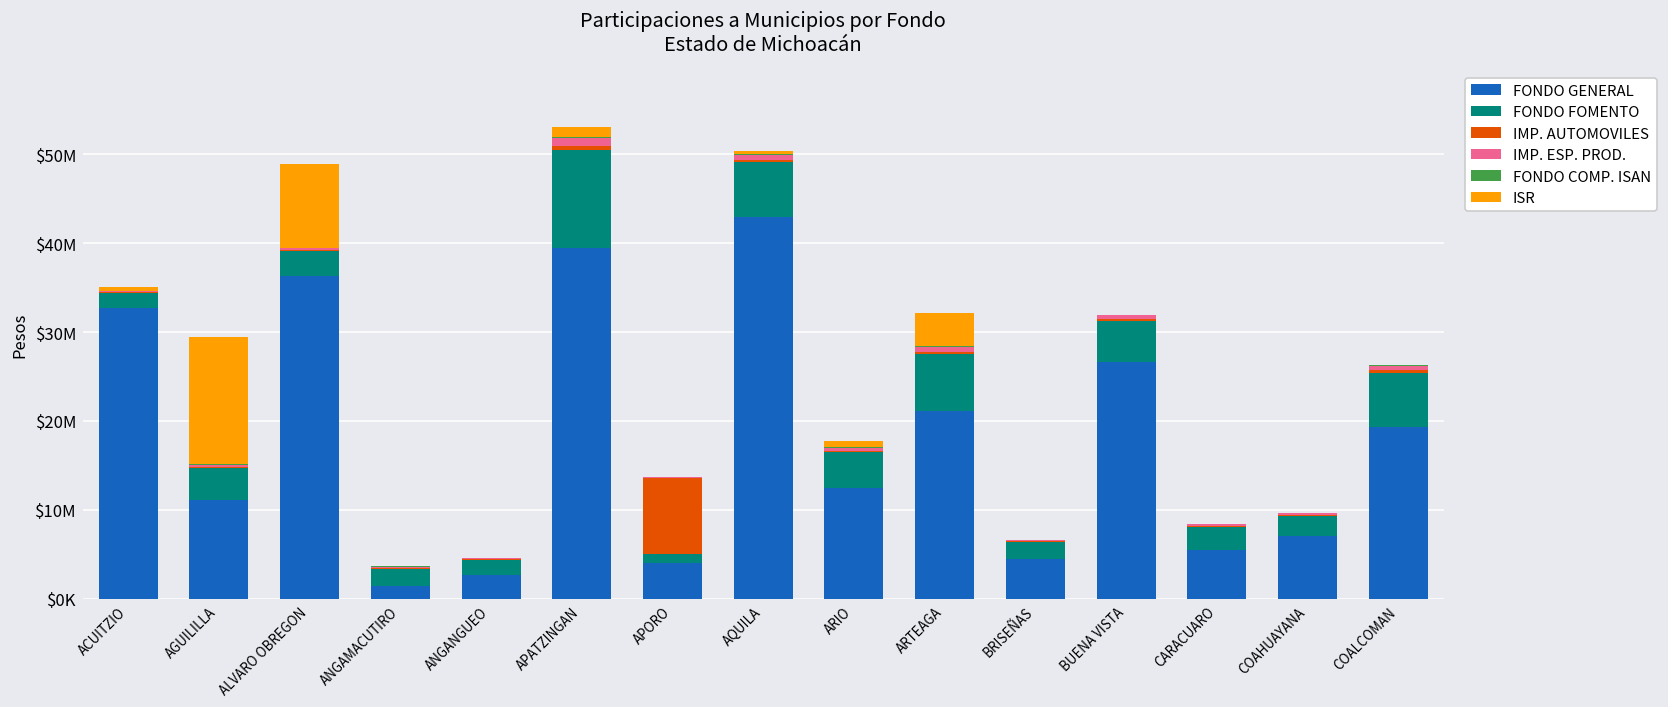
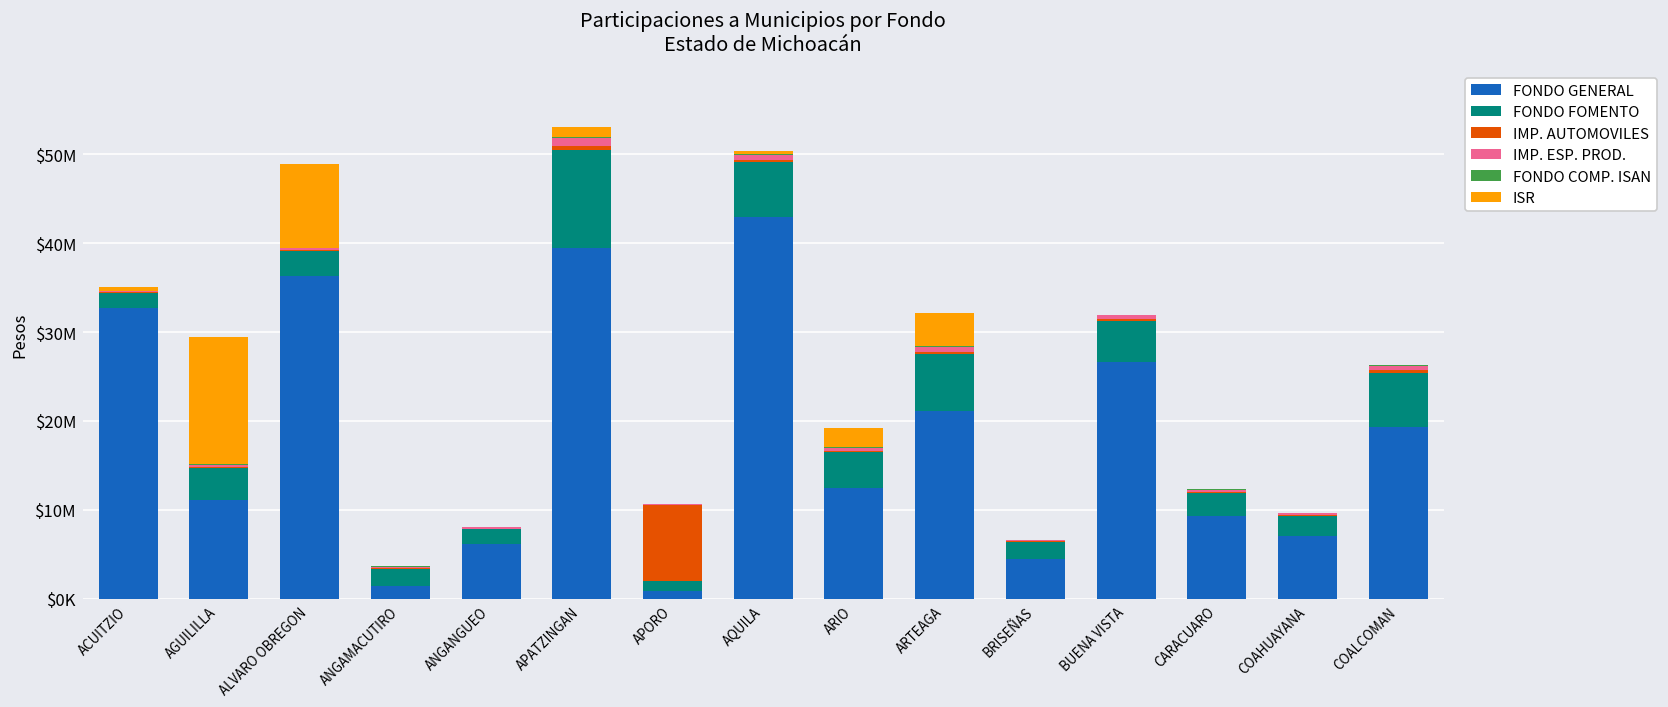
FONDO GENERAL, ANGANGUEO: $3000000 -> $6000000
FONDO GENERAL, APORO: $4000000 -> $1000000
ISR, ARIO: $1000000 -> $2000000
FONDO GENERAL, CARACUARO: $5000000 -> $9000000
